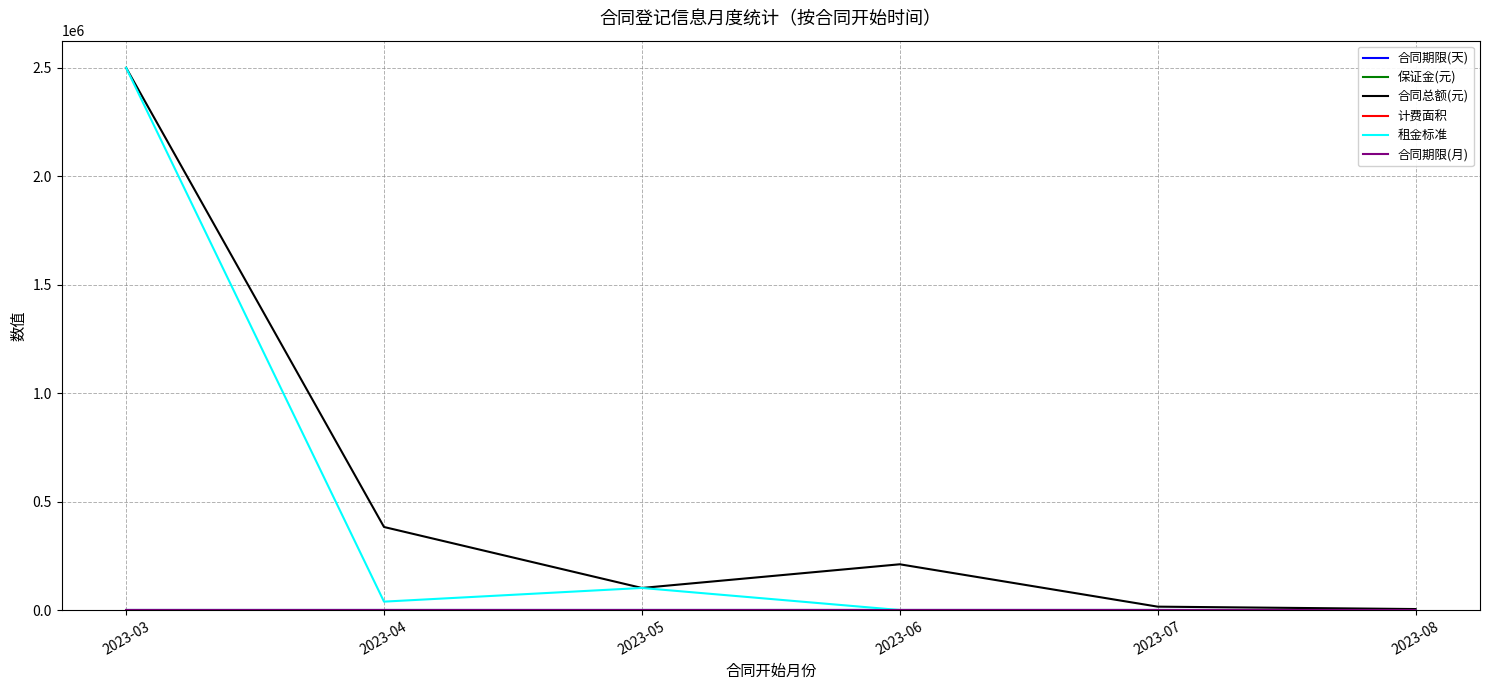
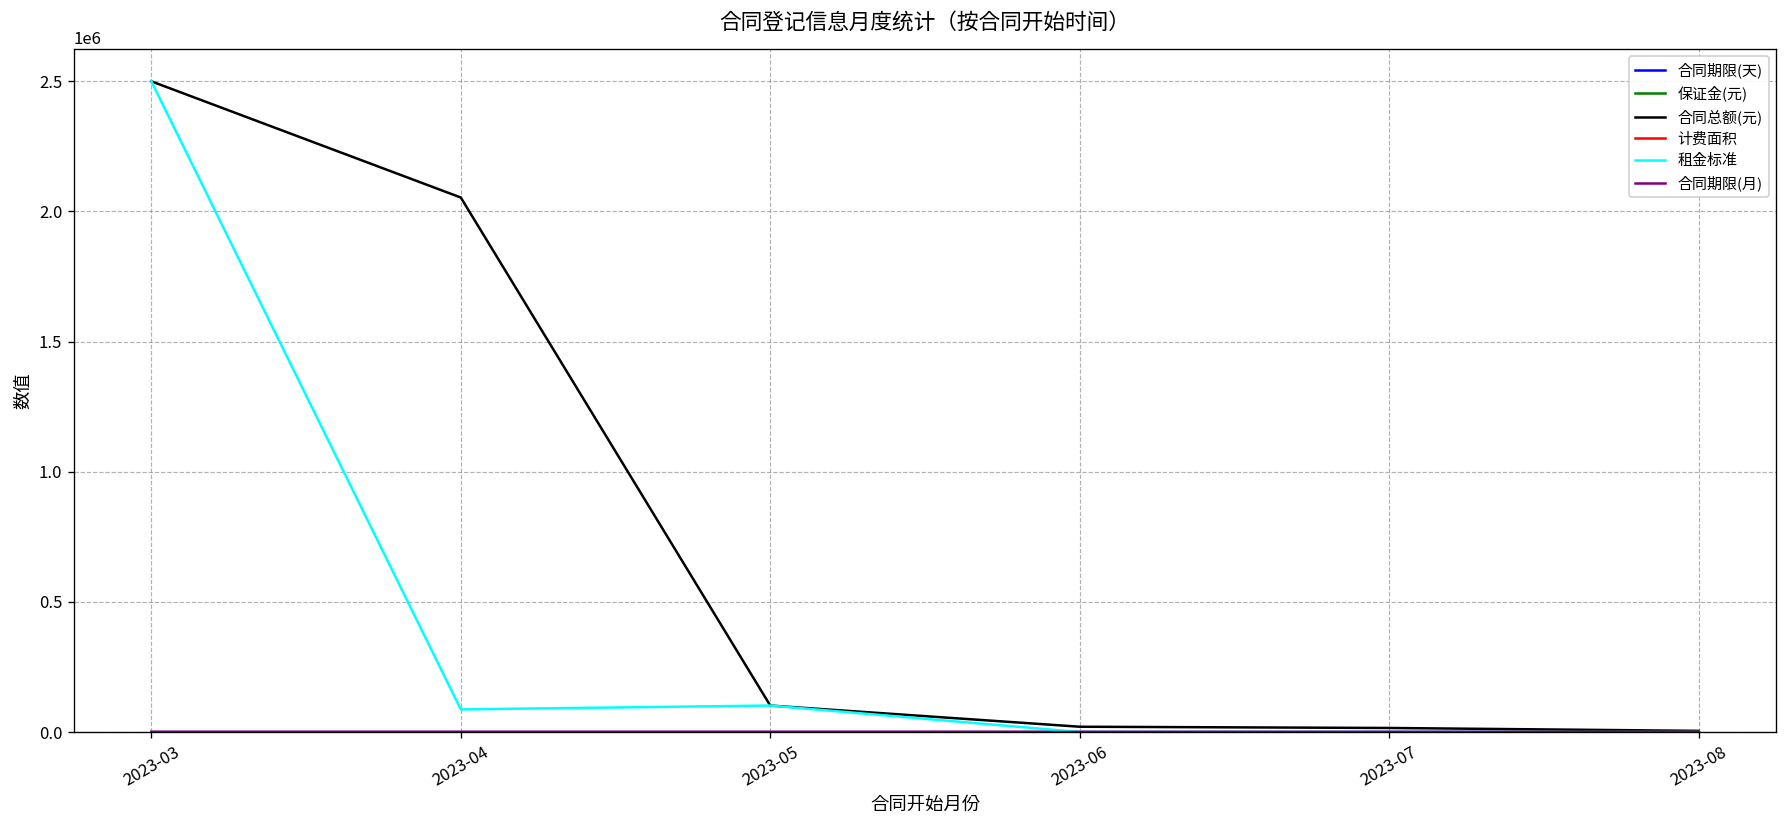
合同总额(元), 2023-04: 380000 -> 2050000
租金标准, 2023-04: 40000 -> 90000
合同总额(元), 2023-06: 210000 -> 20000
